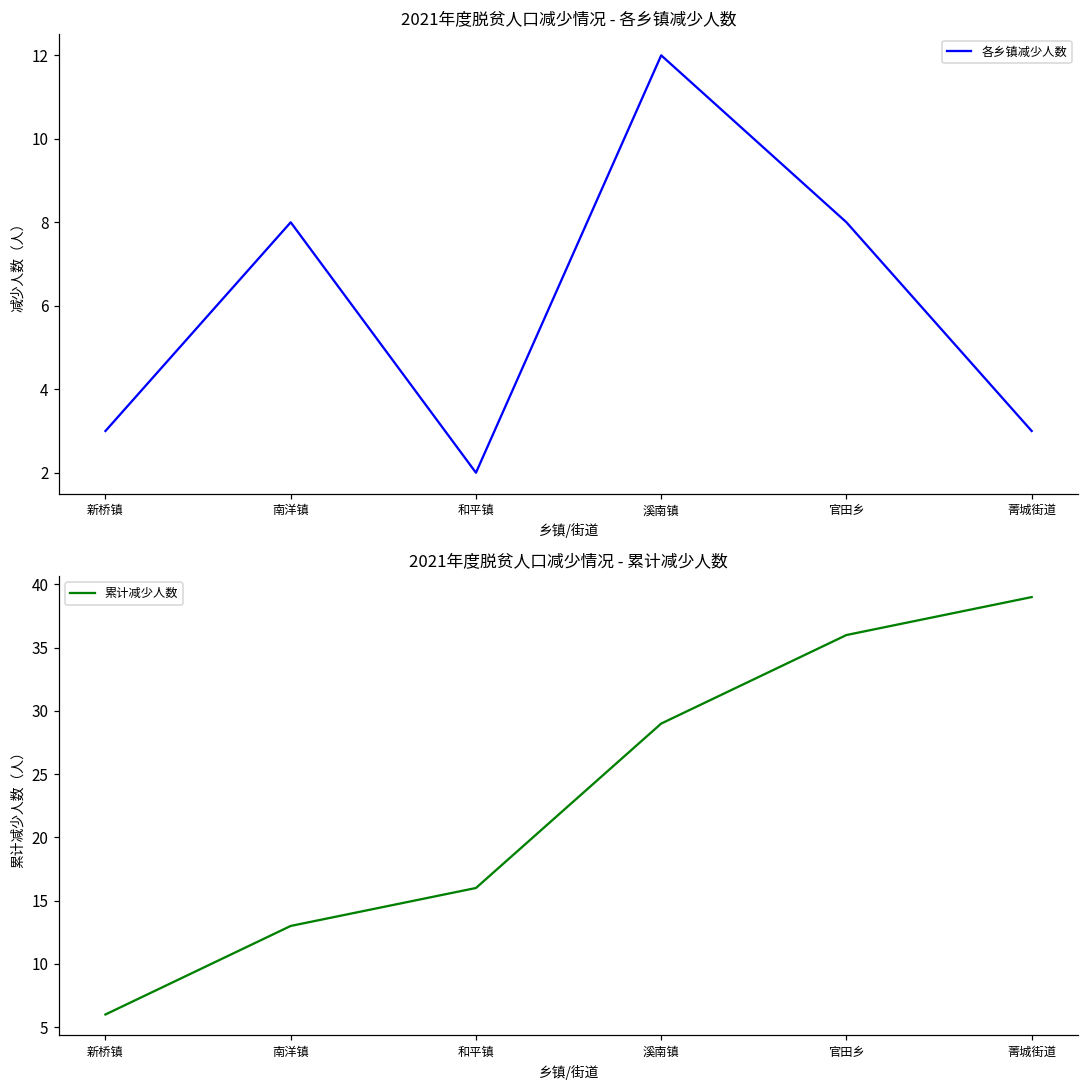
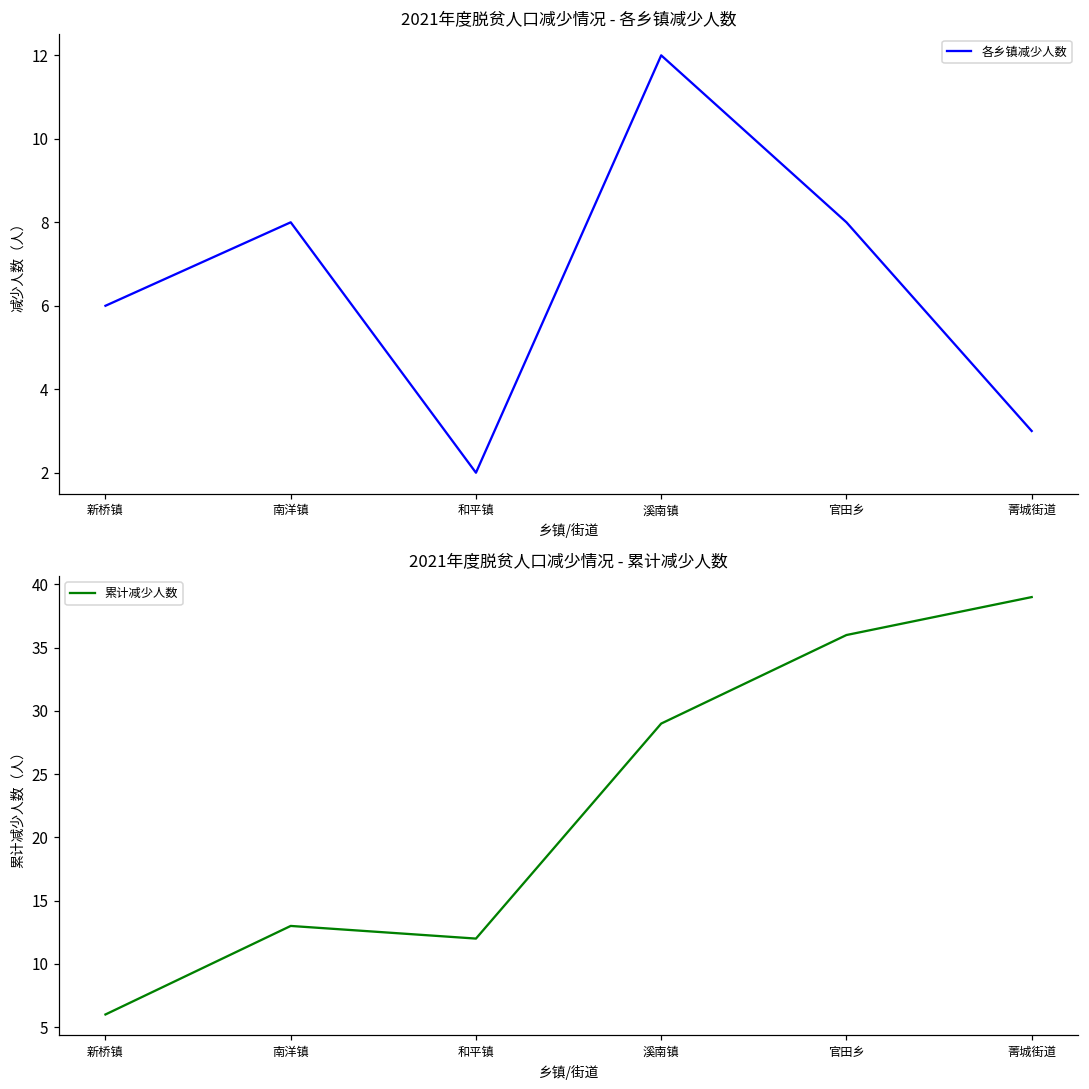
2021年度脱贫人口减少情况 - 各乡镇减少人数, 新桥镇: 3 -> 6
2021年度脱贫人口减少情况 - 累计减少人数, 和平镇: 16 -> 12
